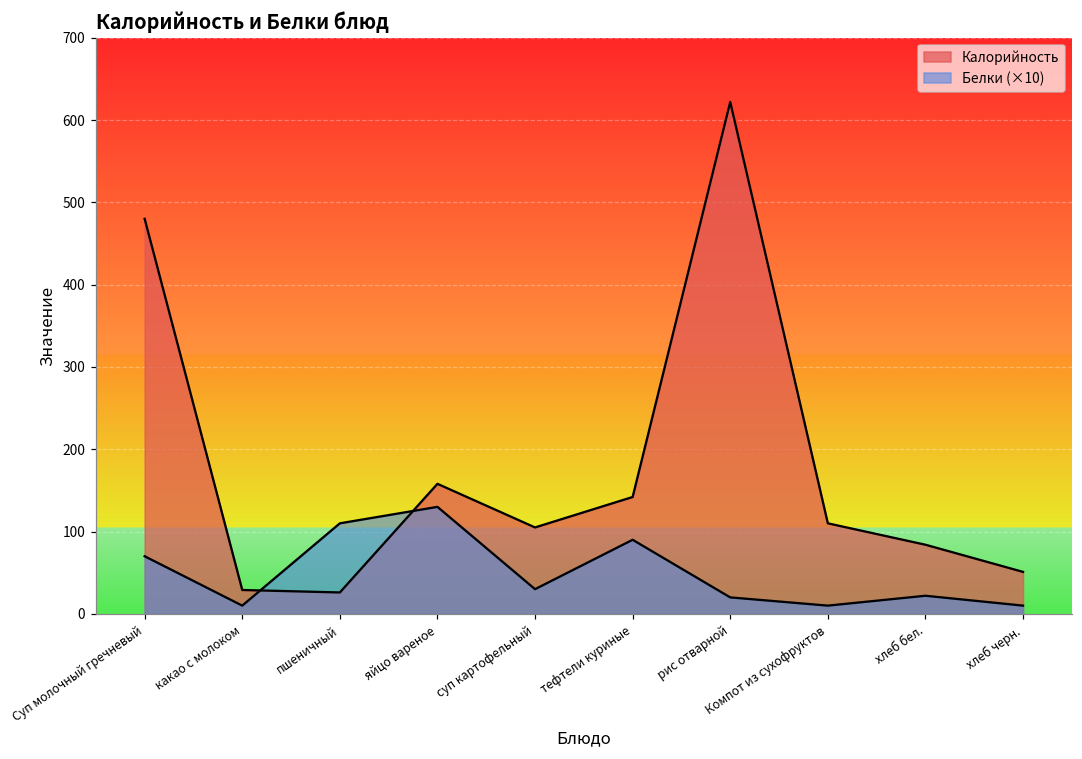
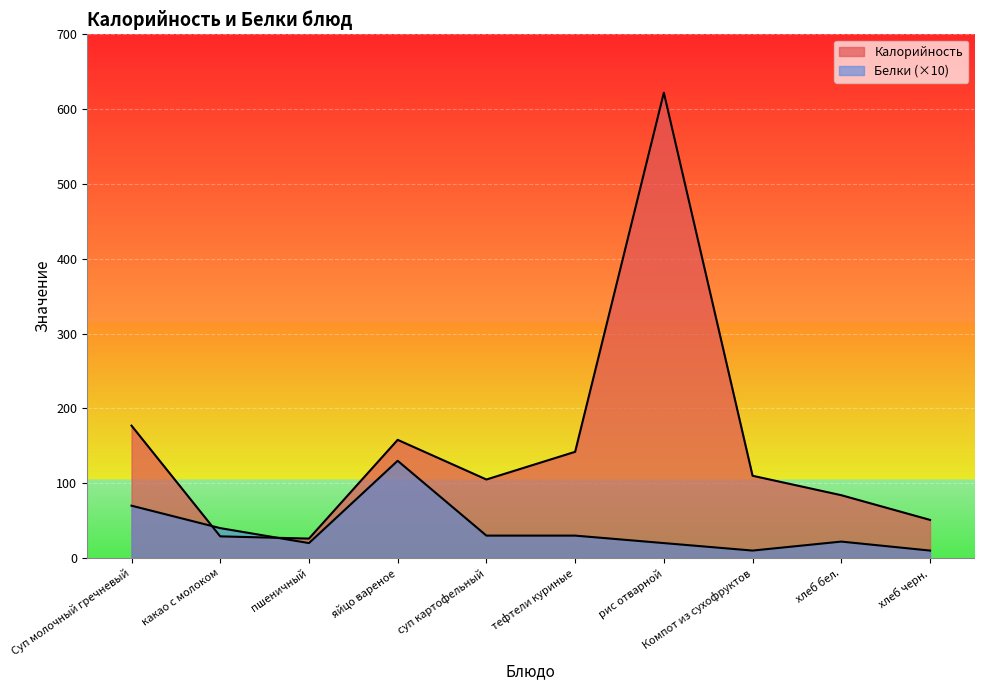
Калорийность, Суп молочный гречневый: 480 -> 180
Белки (×10), какао с молоком: 10 -> 40
Белки (×10), пшеничный: 110 -> 20
Белки (×10), тефтели куриные: 90 -> 30
